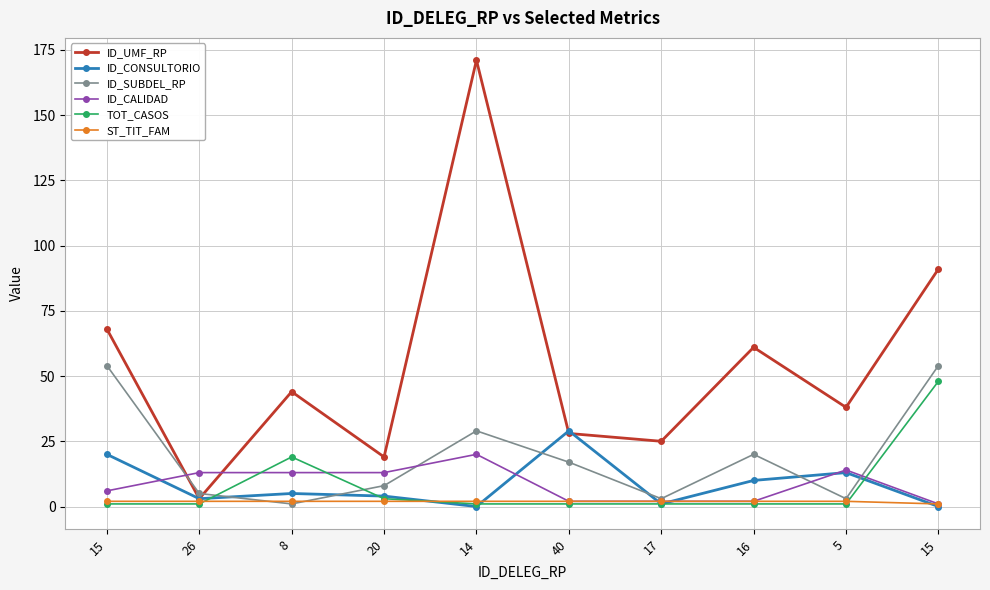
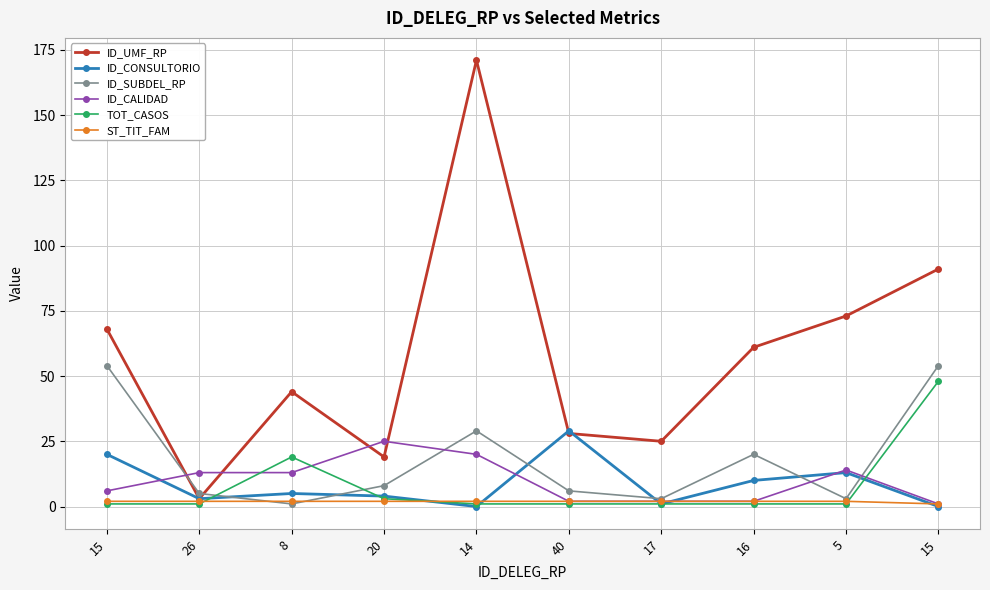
ID_CALIDAD, 20: 13 -> 25
ID_SUBDEL_RP, 40: 17 -> 6
ID_UMF_RP, 5: 38 -> 73
